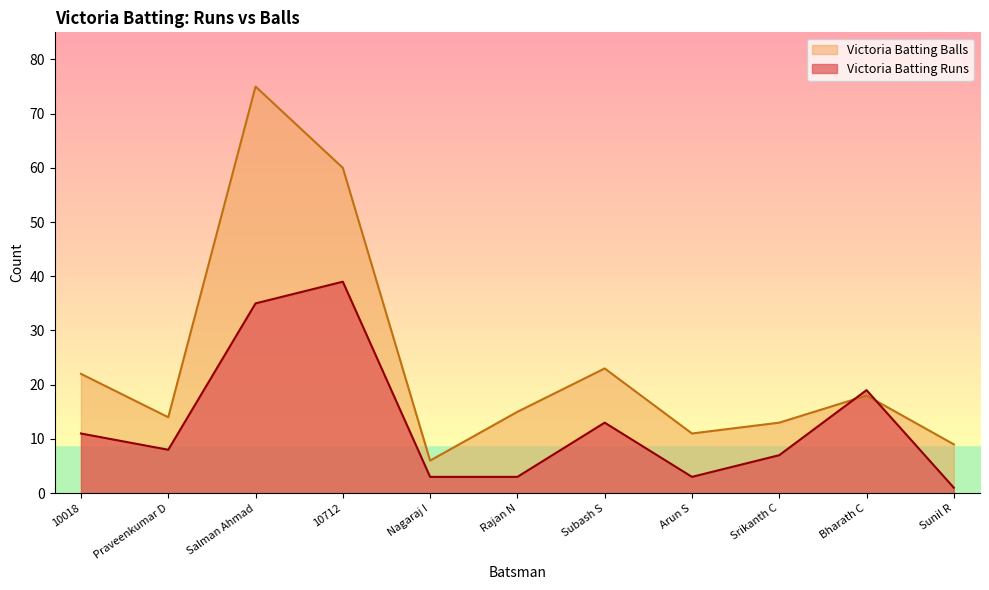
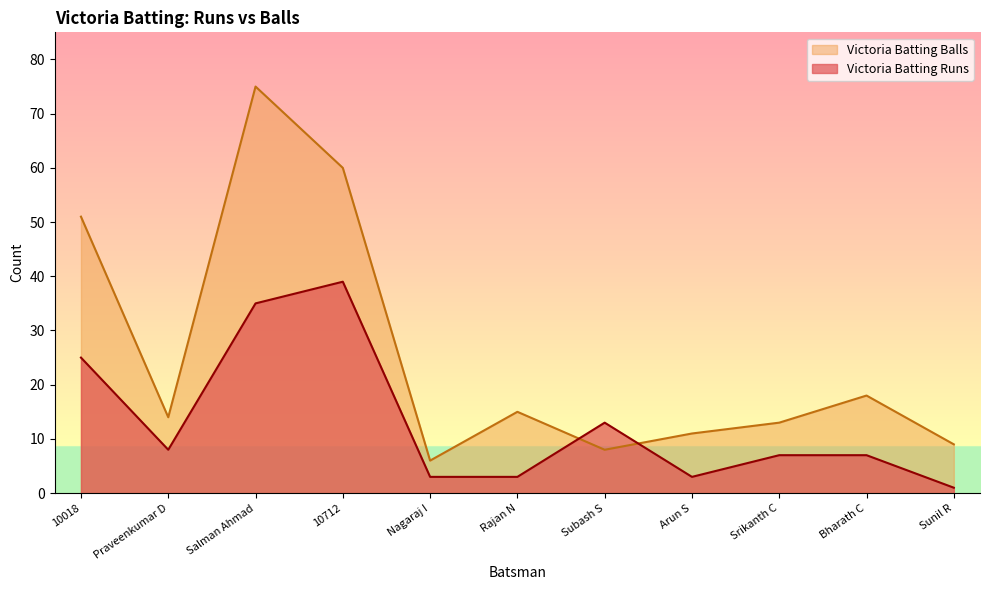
Victoria Batting Balls, 10018: 22 -> 51
Victoria Batting Runs, 10018: 11 -> 25
Victoria Batting Balls, Subash S: 23 -> 8
Victoria Batting Runs, Bharath C: 19 -> 7
